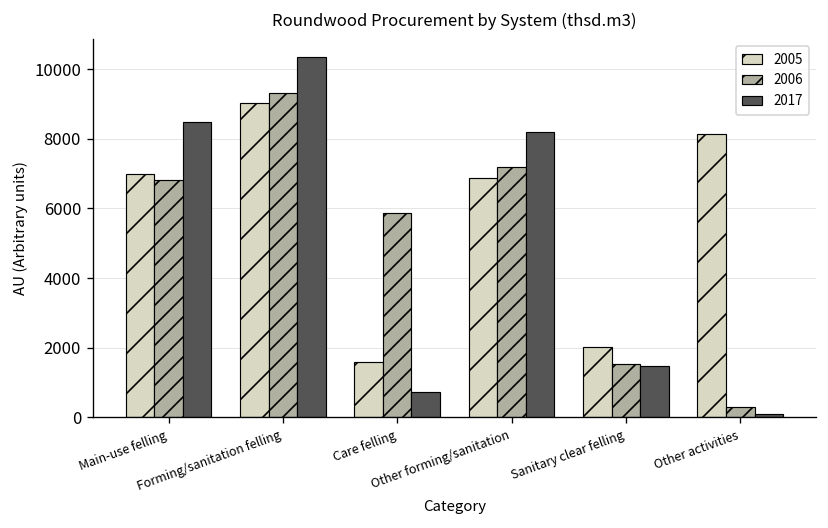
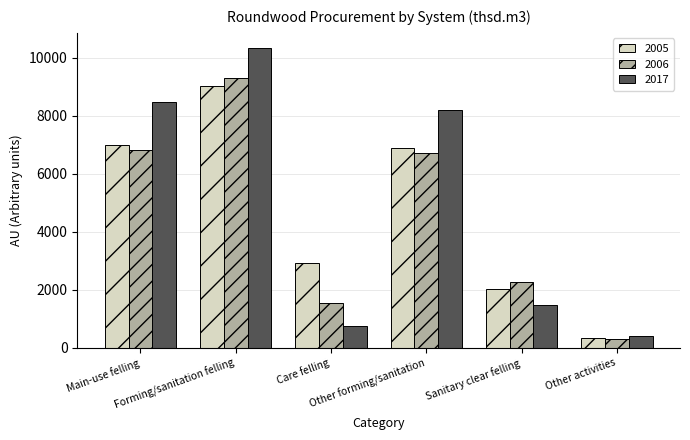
2005, Care felling: 1600 -> 2900
2006, Care felling: 5900 -> 1500
2006, Other forming/sanitation: 7200 -> 6700
2006, Sanitary clear felling: 1500 -> 2300
2005, Other activities: 8100 -> 300
2017, Other activities: 100 -> 400
